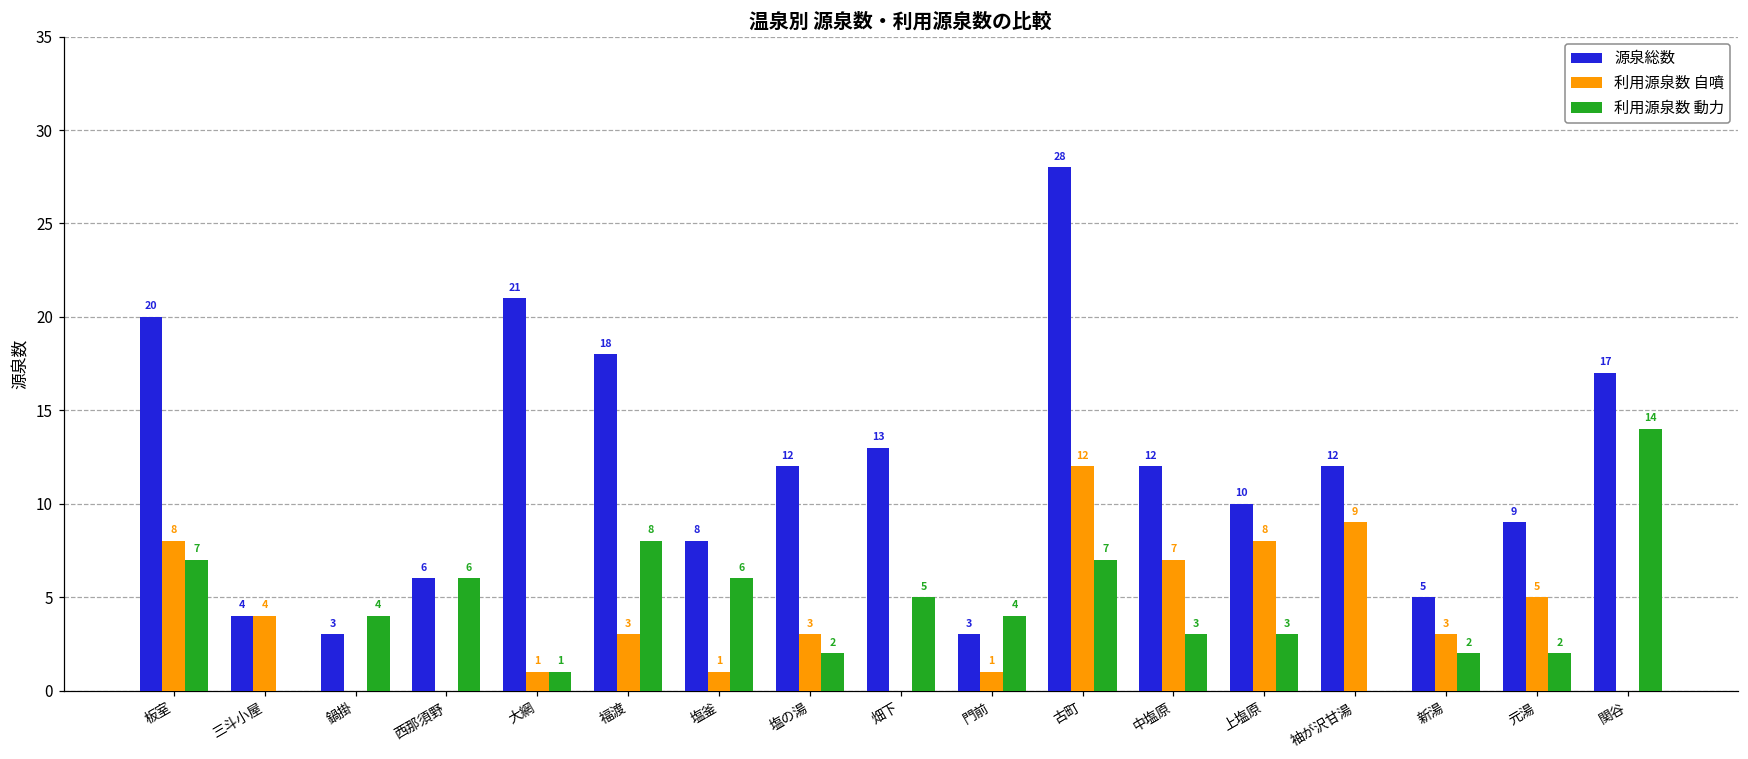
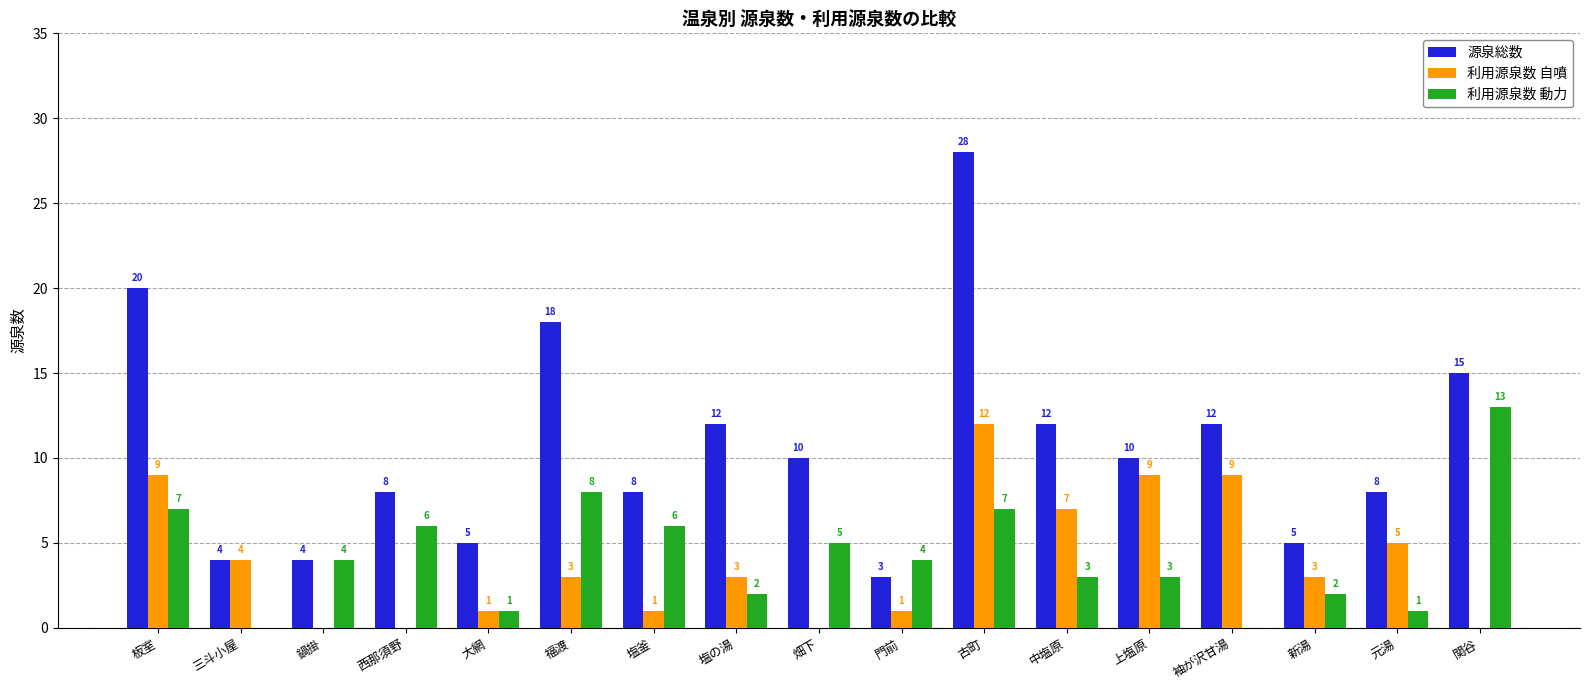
利用源泉数 自噴, 板室: 8 -> 9
源泉総数, 鍋掛: 3 -> 4
源泉総数, 西那須野: 6 -> 8
源泉総数, 大網: 21 -> 5
源泉総数, 畑下: 13 -> 10
利用源泉数 自噴, 上塩原: 8 -> 9
源泉総数, 元湯: 9 -> 8
利用源泉数 動力, 元湯: 2 -> 1
源泉総数, 関谷: 17 -> 15
利用源泉数 動力, 関谷: 14 -> 13
